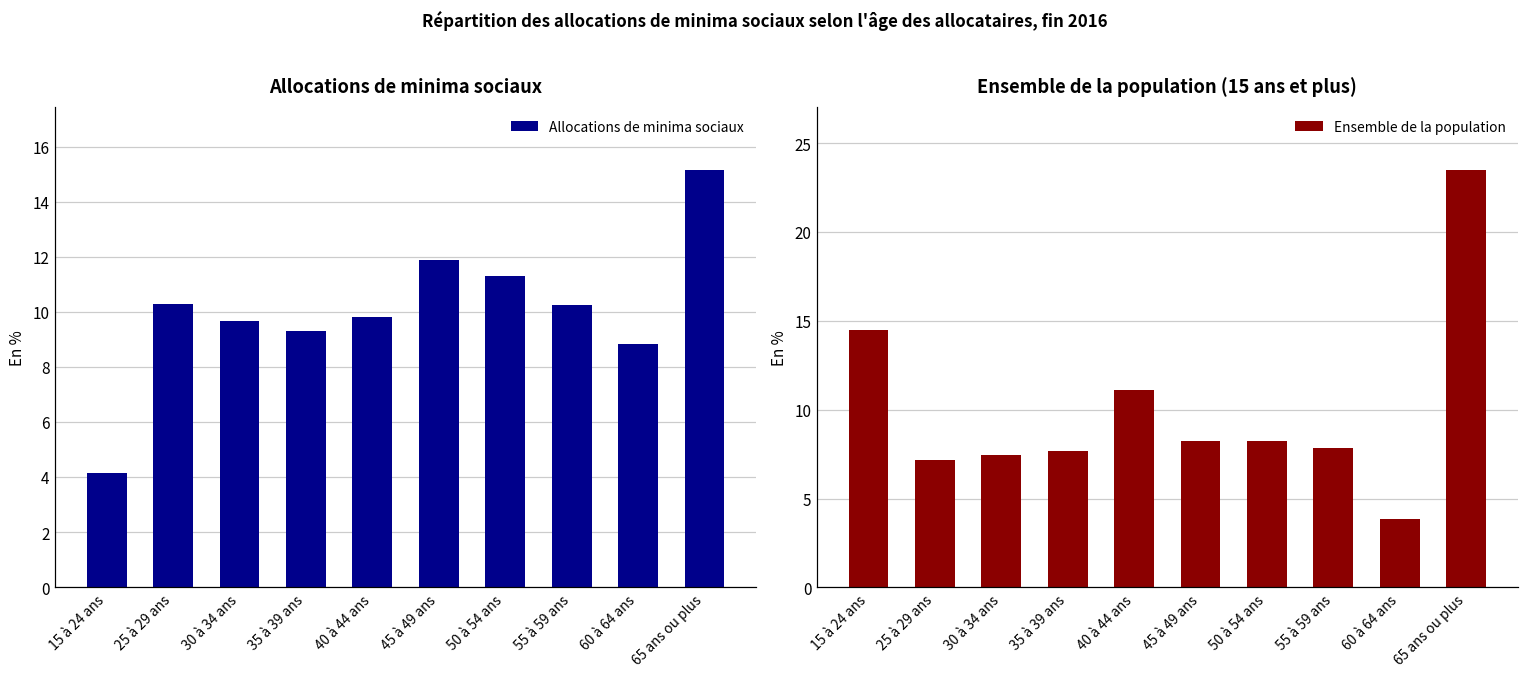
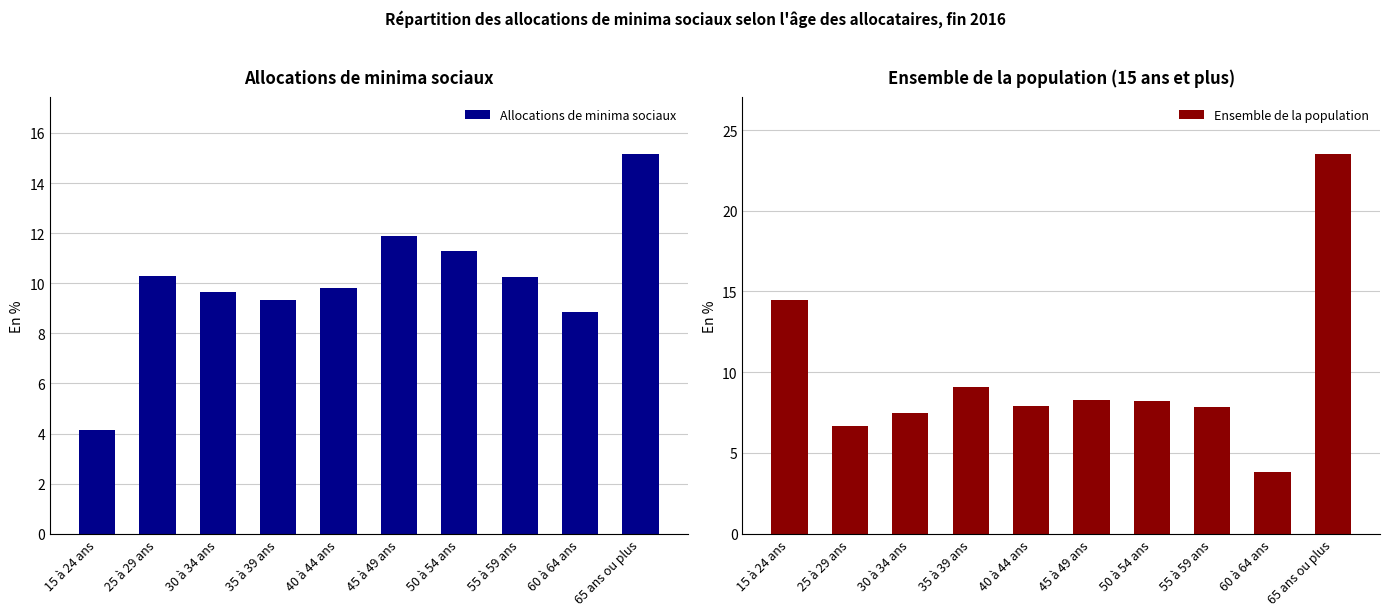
Ensemble de la population (15 ans et plus), 25 à 29 ans: 7.2 -> 6.7
Ensemble de la population (15 ans et plus), 35 à 39 ans: 7.7 -> 9.1
Ensemble de la population (15 ans et plus), 40 à 44 ans: 11.1 -> 7.9
